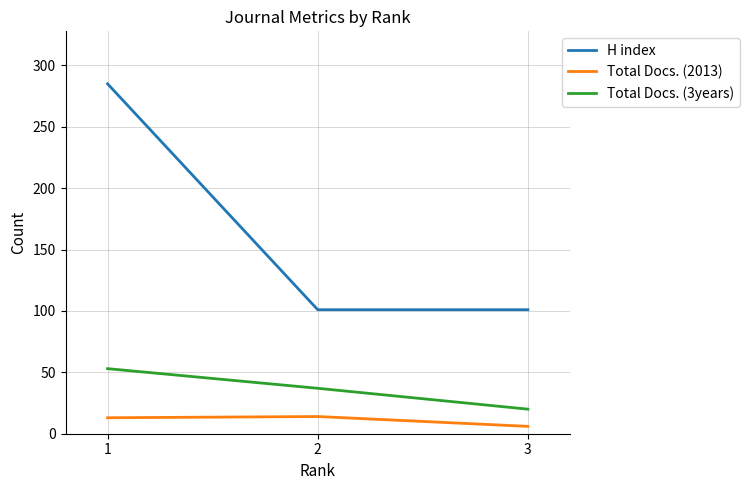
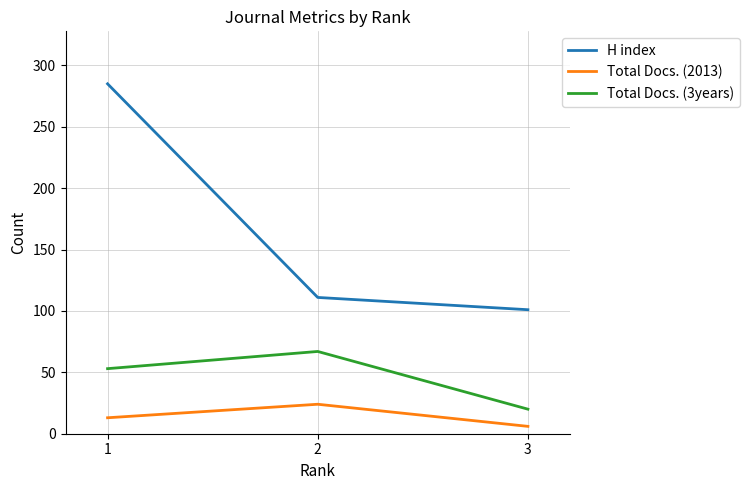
H index, 2: 101 -> 111
Total Docs. (2013), 2: 14 -> 24
Total Docs. (3years), 2: 37 -> 67
